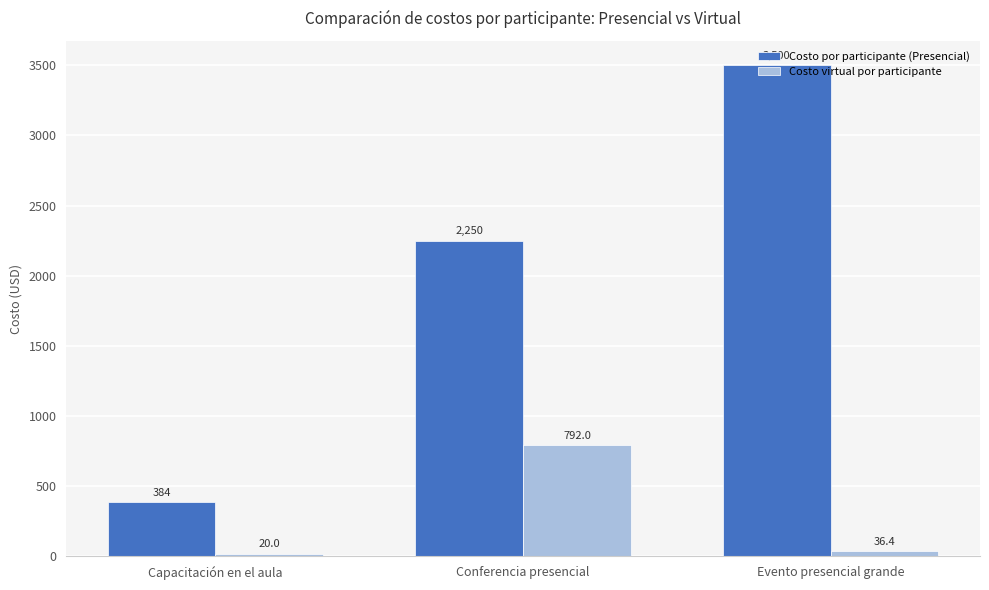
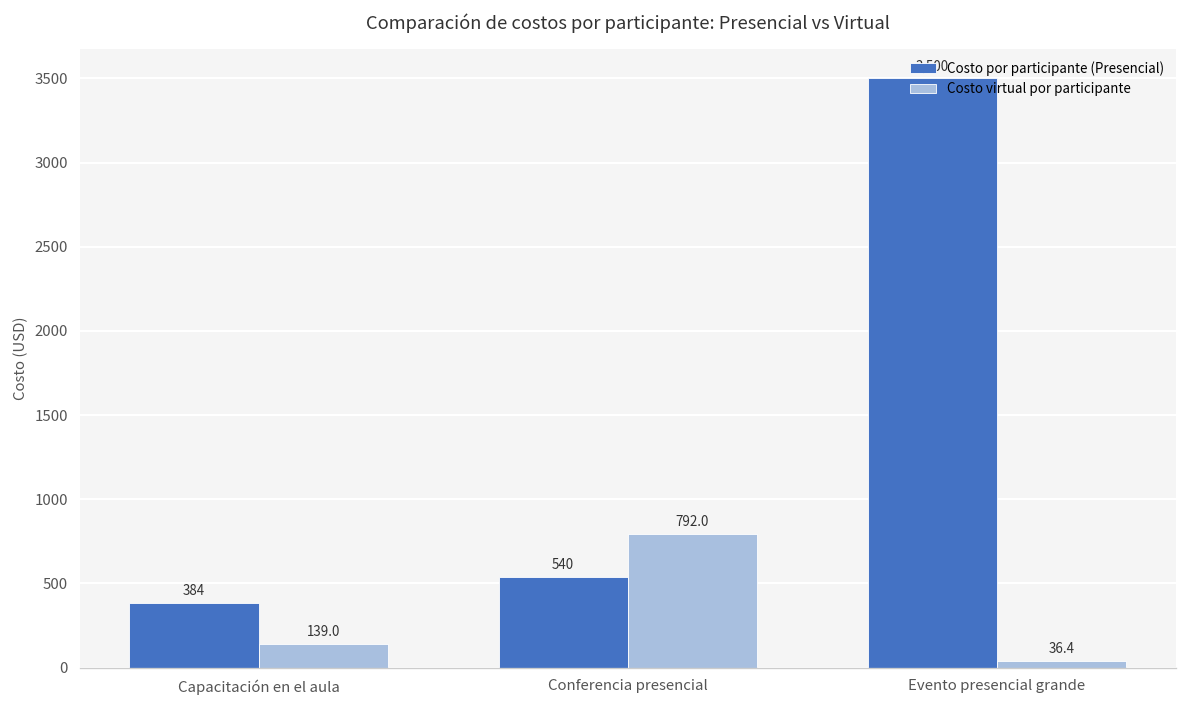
Costo virtual por participante, Capacitación en el aula: 20.0 -> 139.0
Costo por participante (Presencial), Conferencia presencial: 2,250 -> 540
